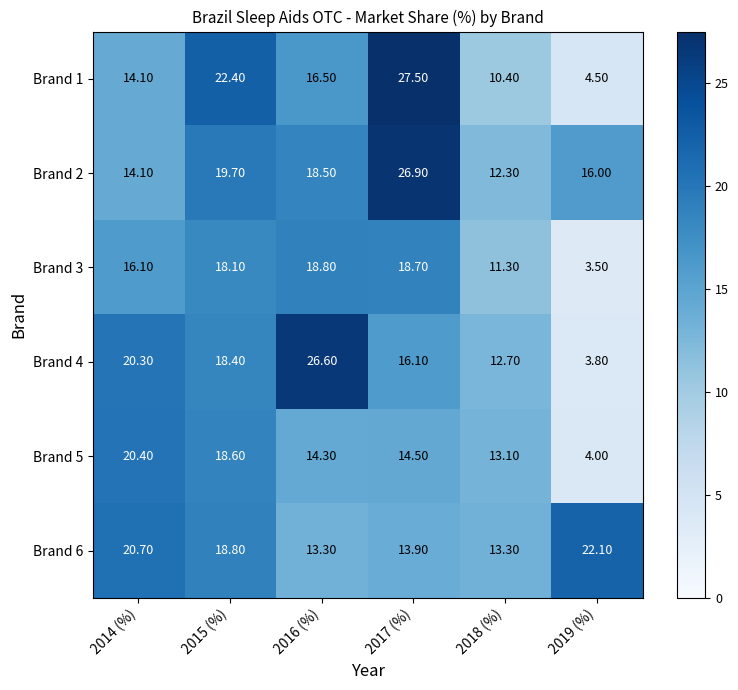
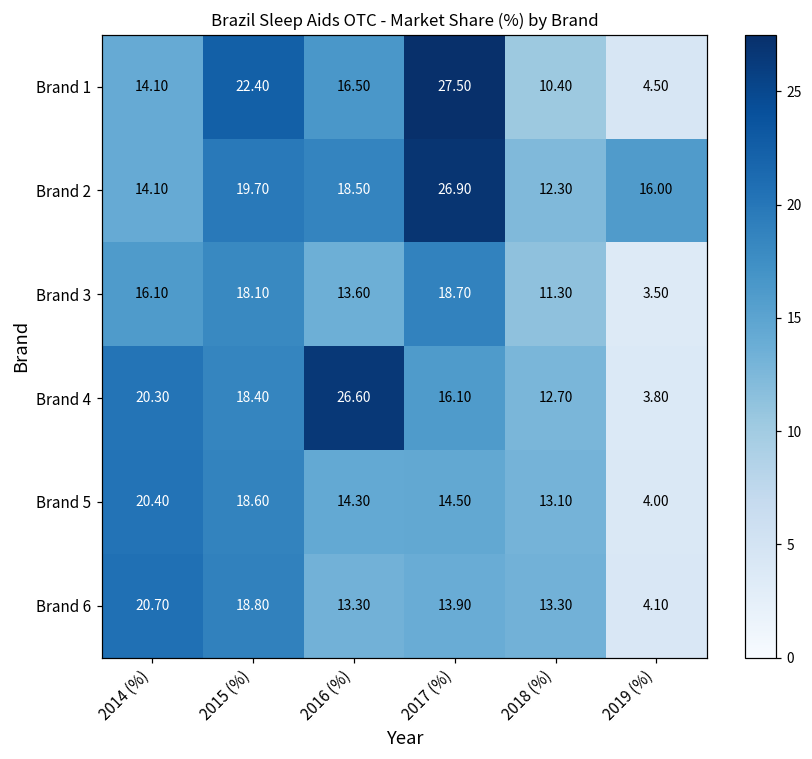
Brand 3, 2016 (%): 18.80 -> 13.60
Brand 6, 2019 (%): 22.10 -> 4.10
